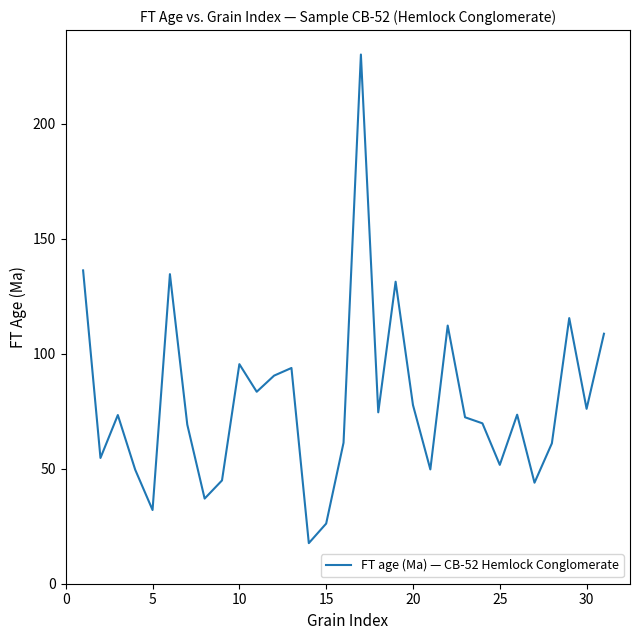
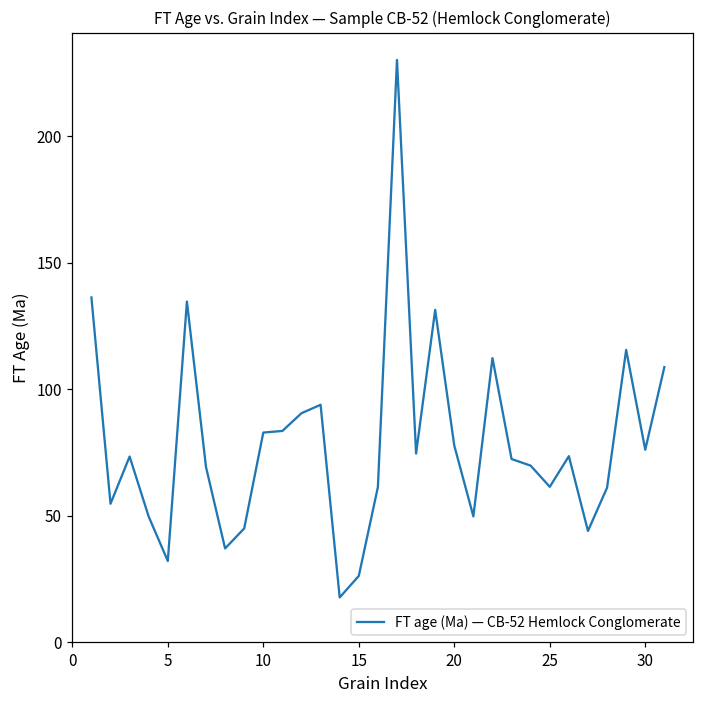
10: 96 -> 83
25: 52 -> 61
